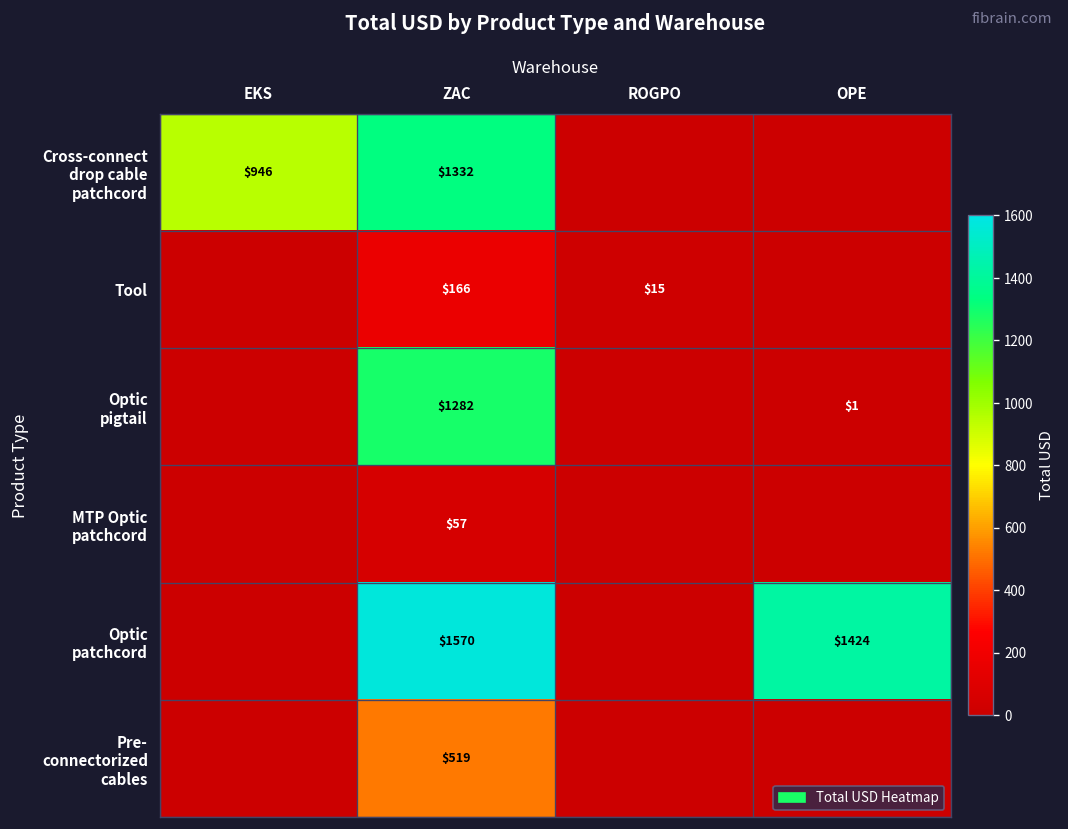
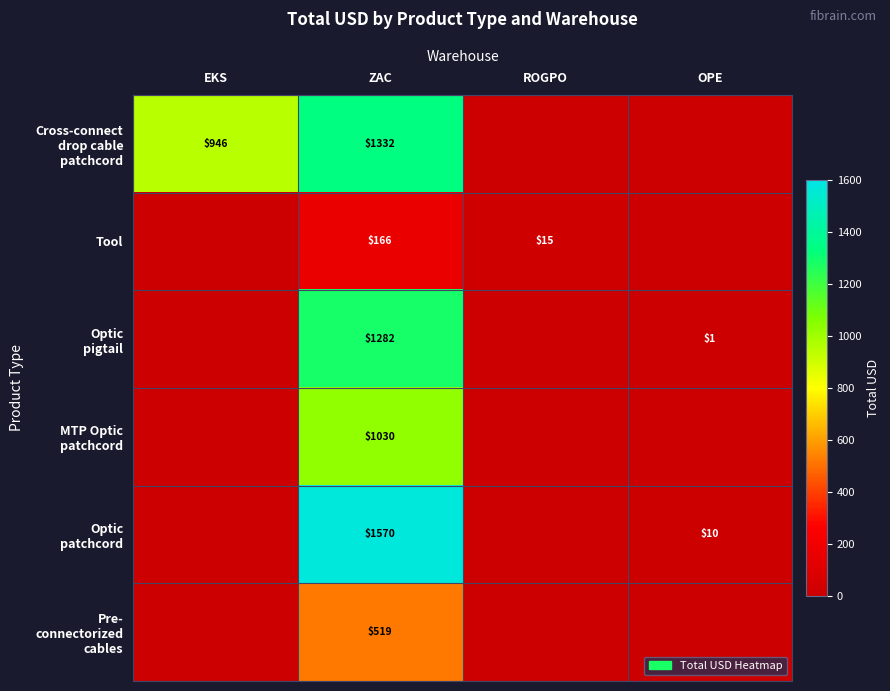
MTP Optic patchcord, ZAC: $57 -> $1030
Optic patchcord, OPE: $1424 -> $10
